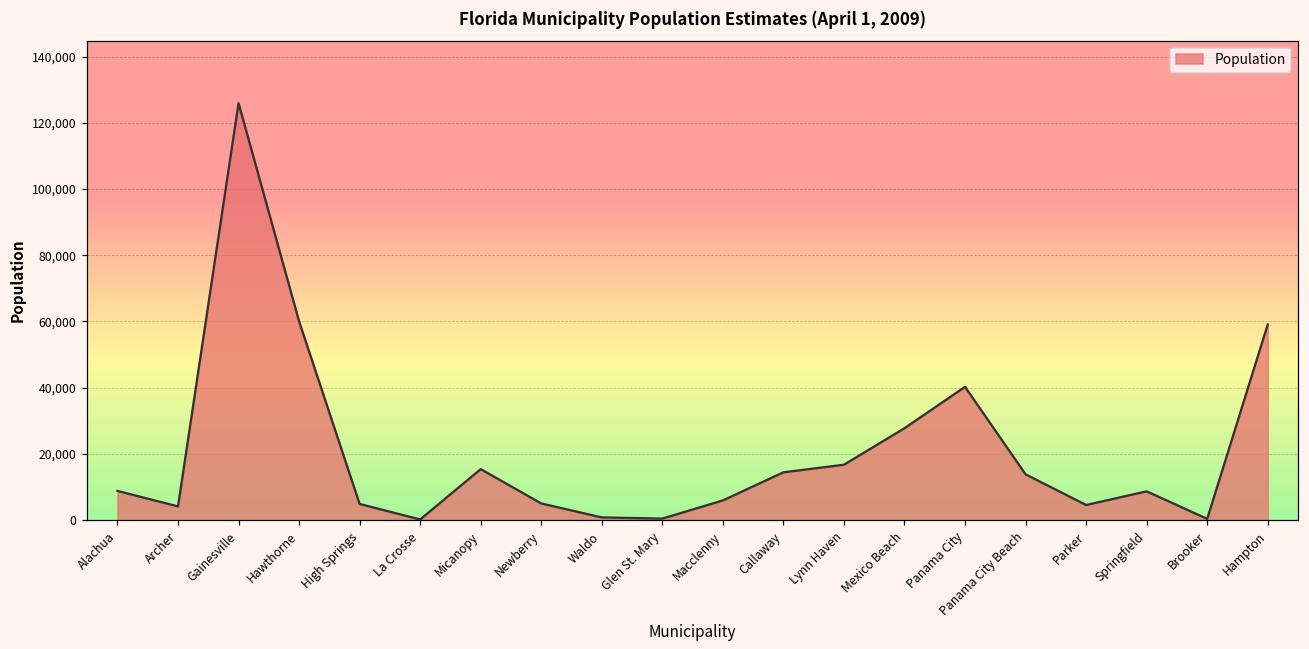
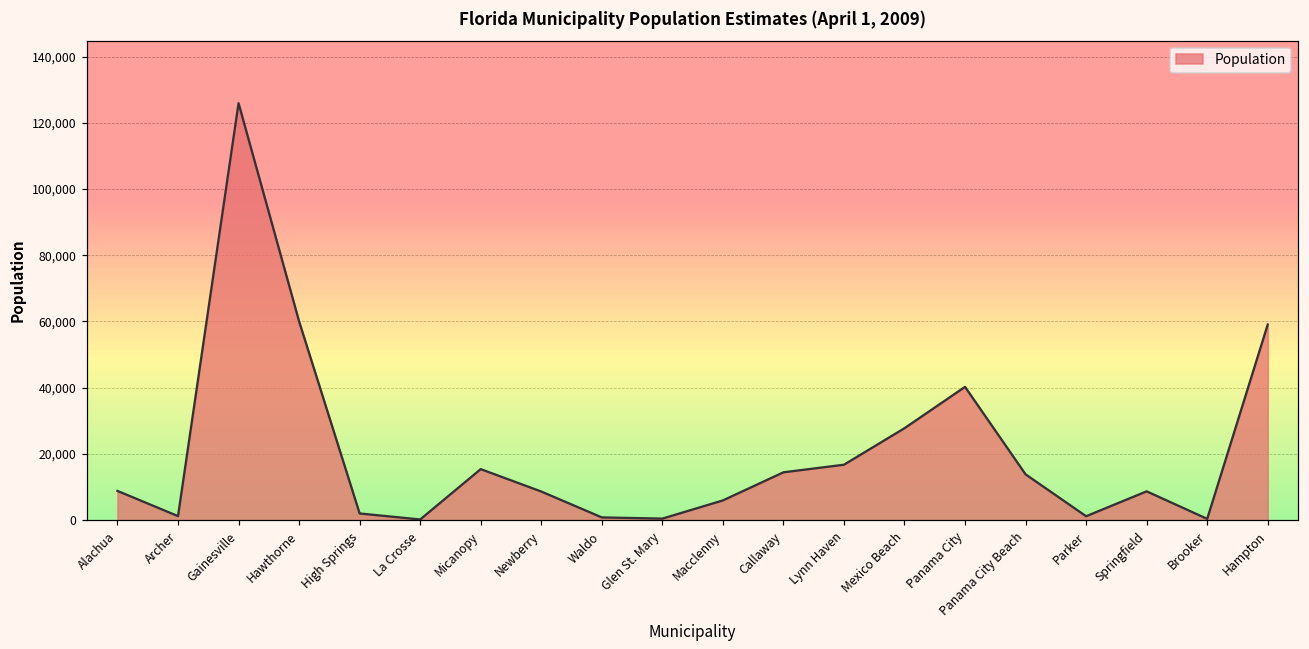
Archer: 4,000 -> 1,000
High Springs: 5,000 -> 2,000
Newberry: 5,000 -> 9,000
Parker: 5,000 -> 1,000
